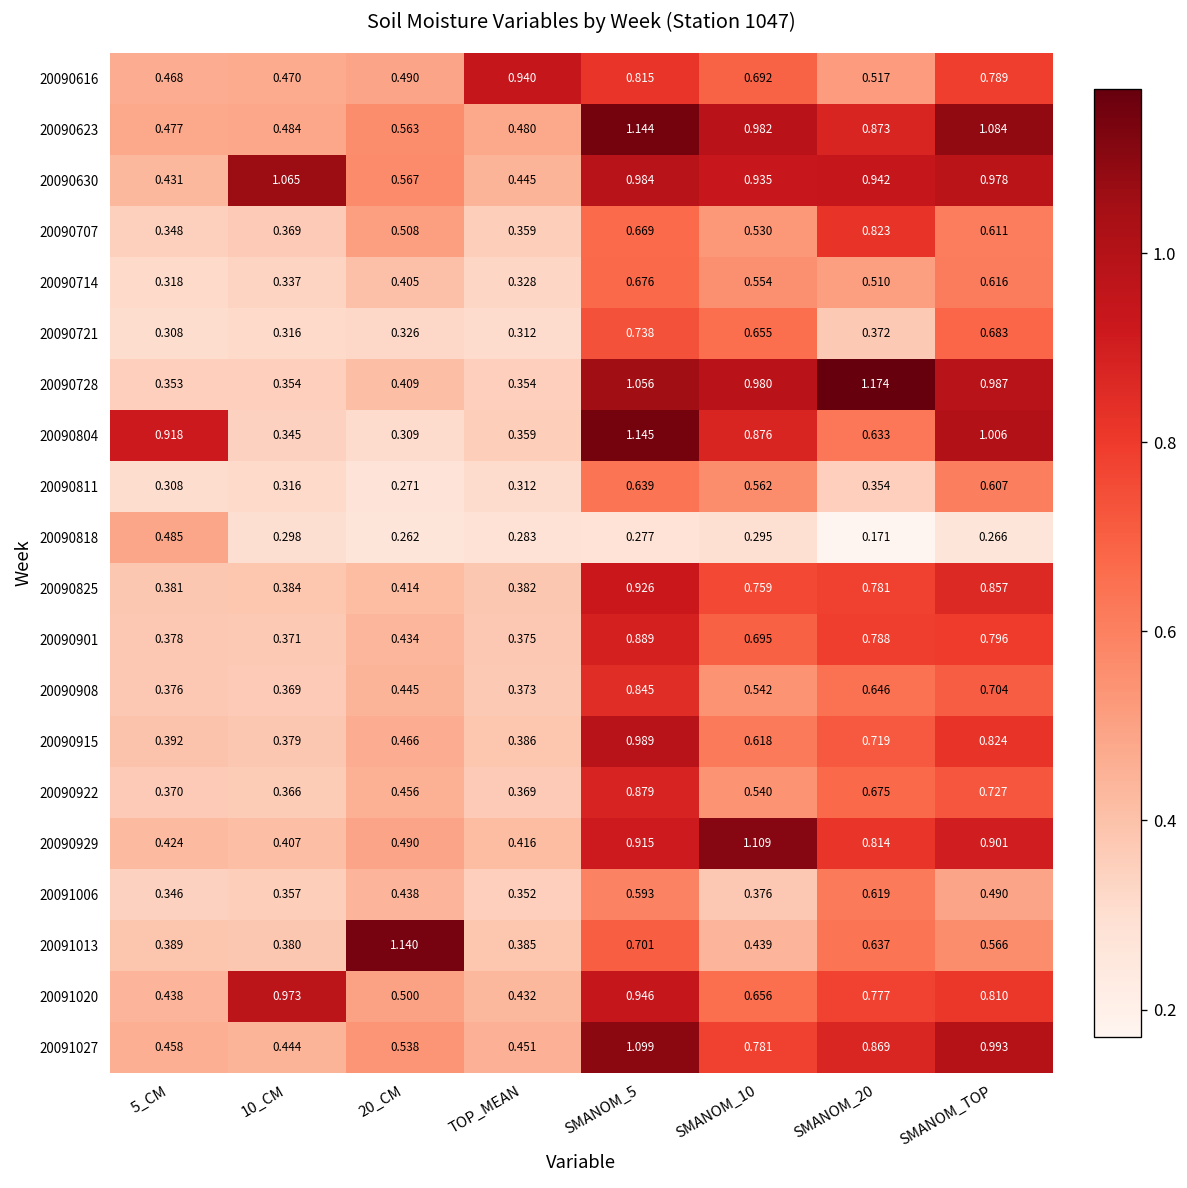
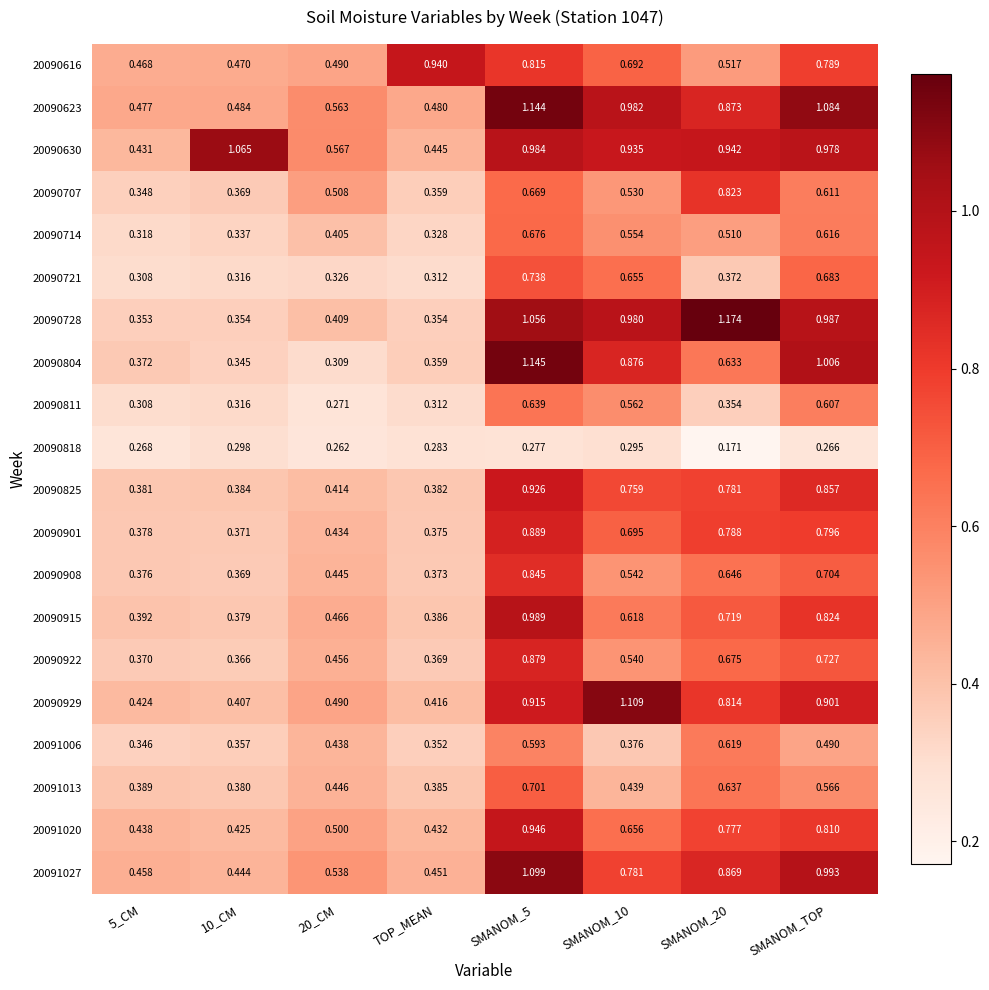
20090804, 5_CM: 0.918 -> 0.372
20090818, 5_CM: 0.485 -> 0.268
20091013, 20_CM: 1.140 -> 0.446
20091020, 10_CM: 0.973 -> 0.425
